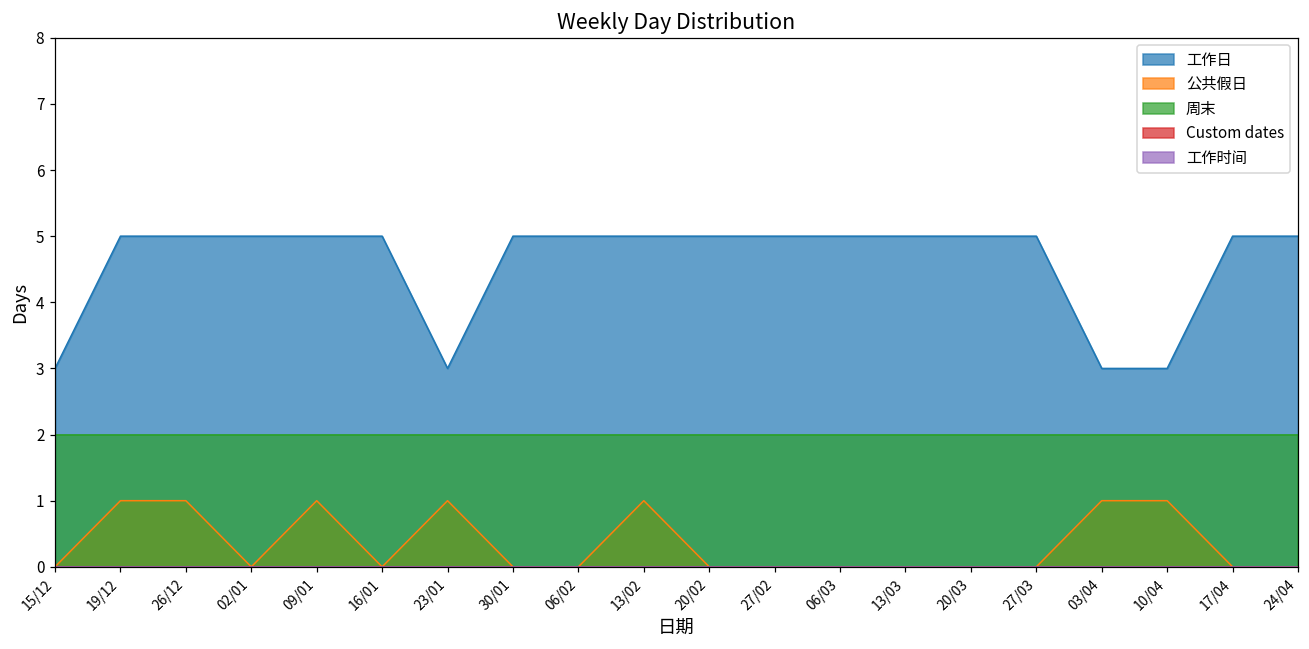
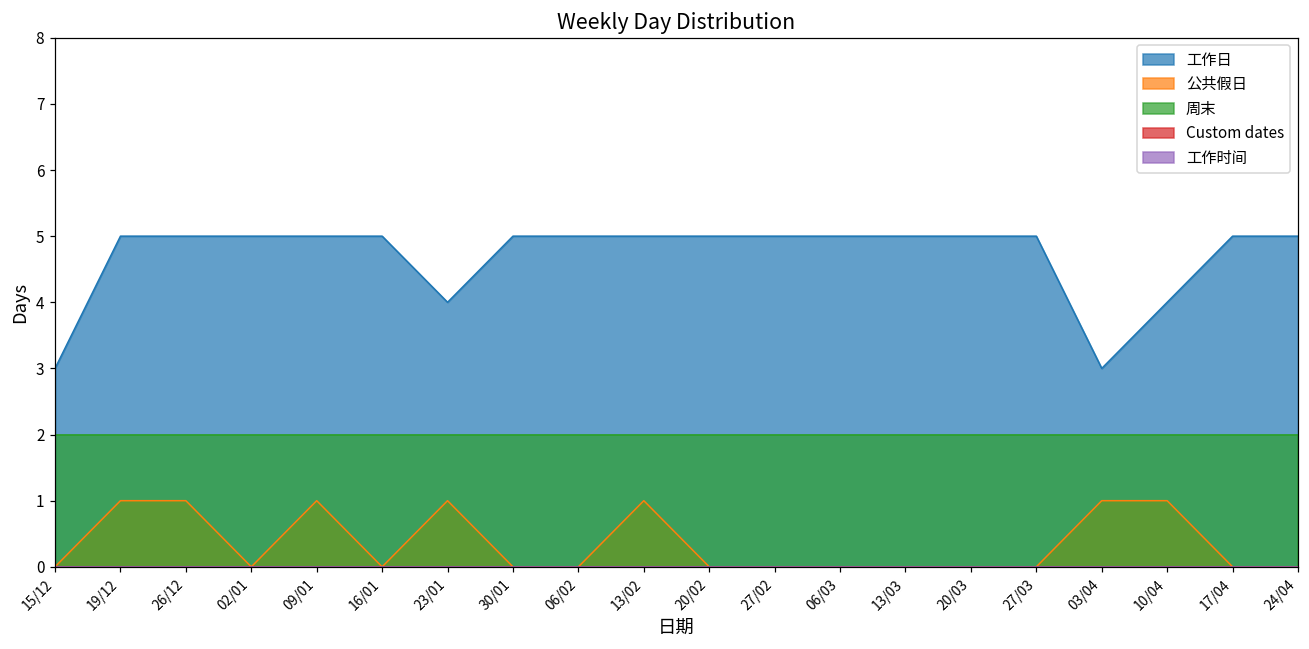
工作日, 23/01: 3 -> 4
工作日, 10/04: 3 -> 4
